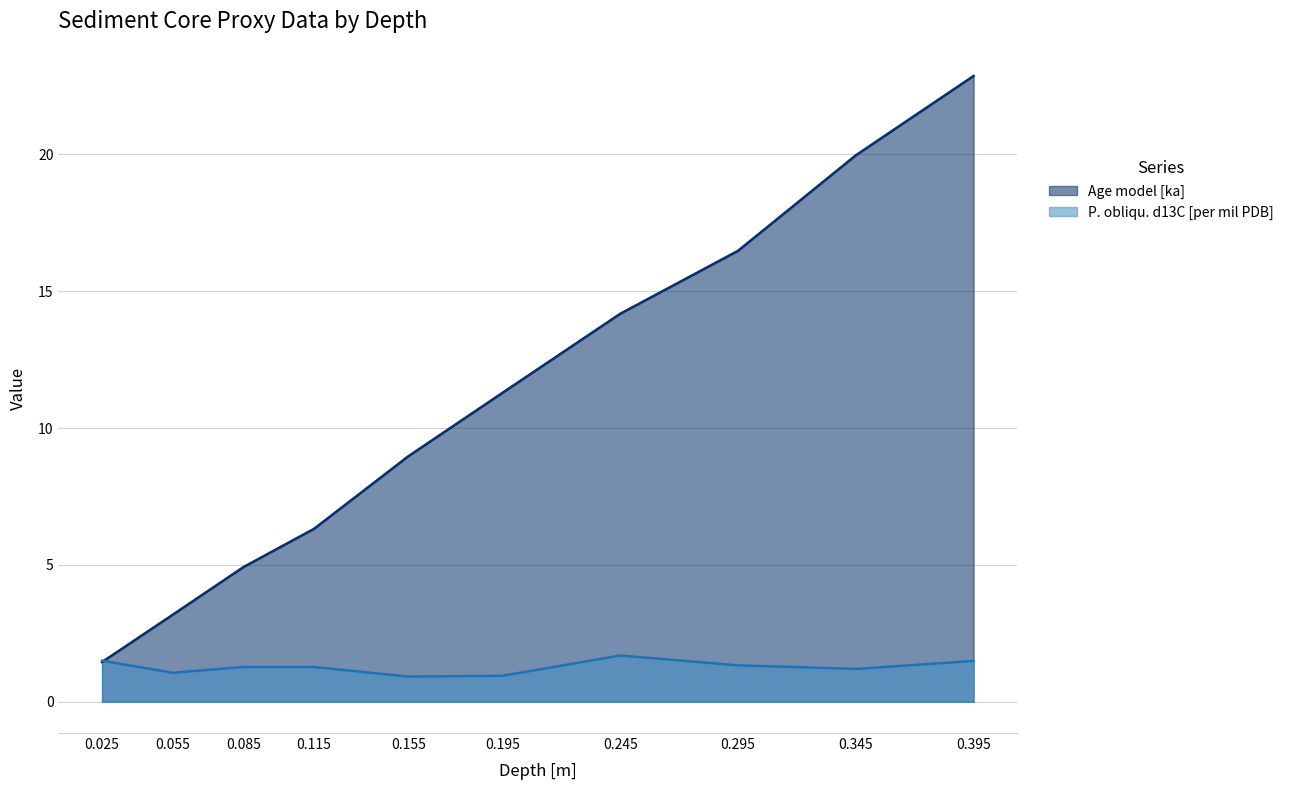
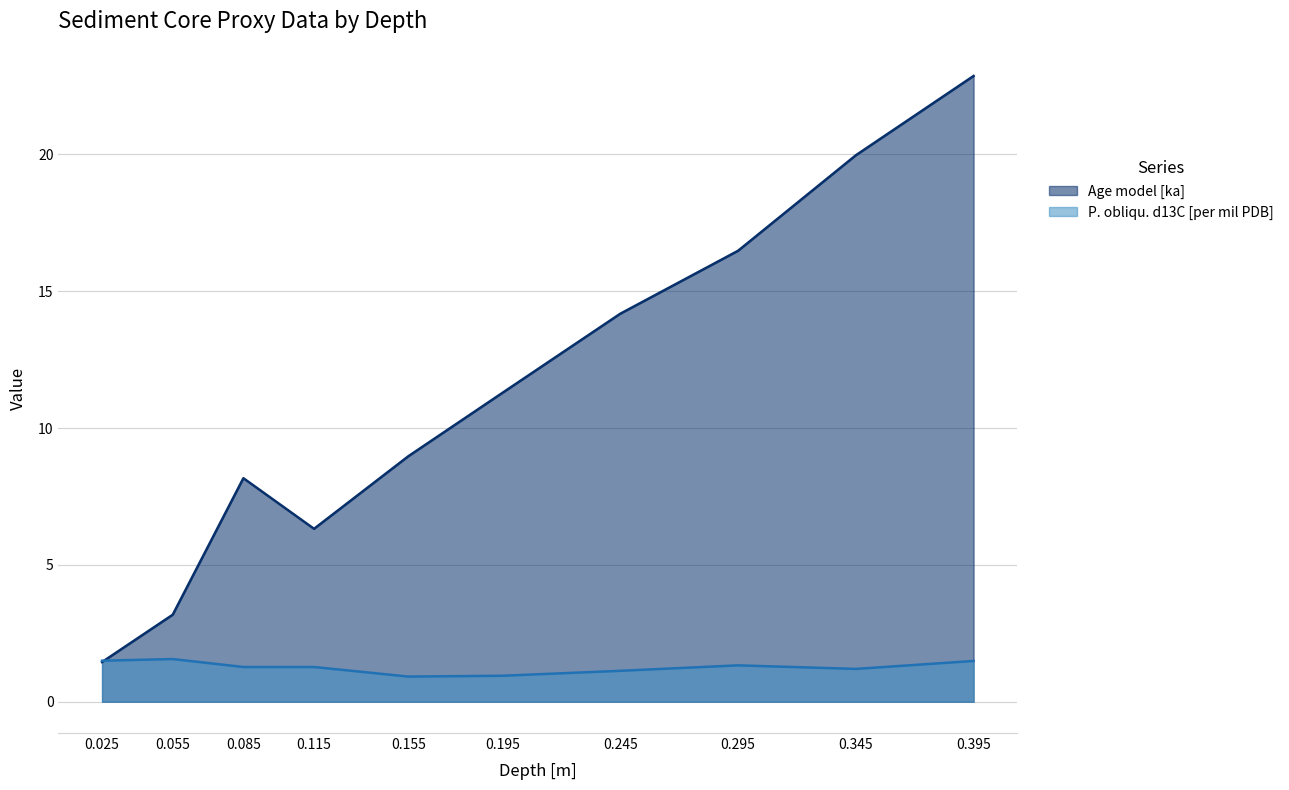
P. obliqu. d13C [per mil PDB], 0.055: 1.1 -> 1.6
Age model [ka], 0.085: 4.9 -> 8.2
P. obliqu. d13C [per mil PDB], 0.245: 1.7 -> 1.1
